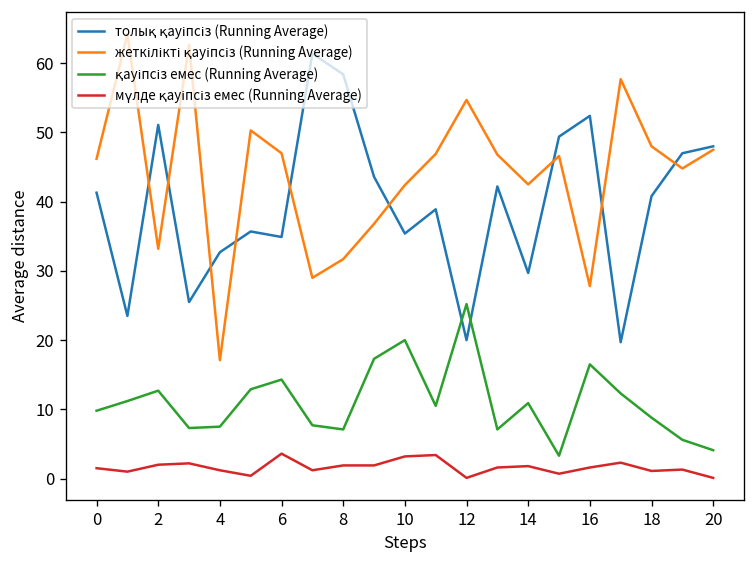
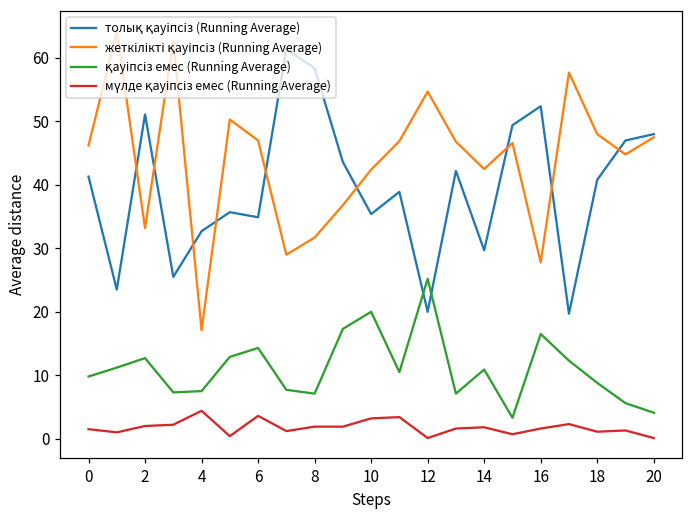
мүлде қауіпсіз емес (Running Average), 4: 1 -> 4
